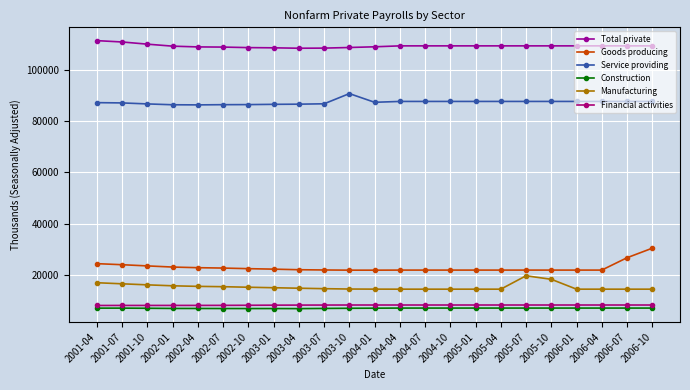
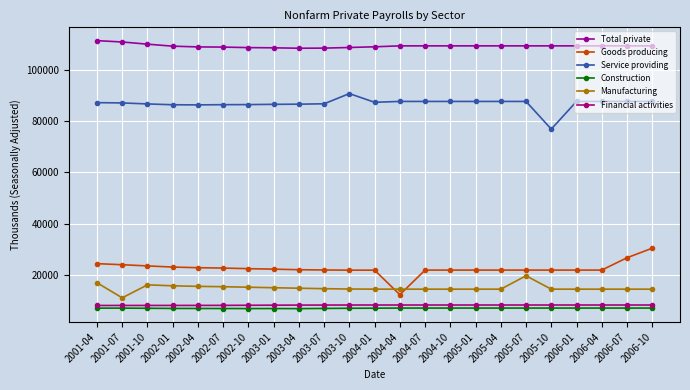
Manufacturing, 2001-07: 16000 -> 11000
Goods producing, 2004-04: 22000 -> 12000
Service providing, 2005-10: 88000 -> 77000
Manufacturing, 2005-10: 18000 -> 14000
